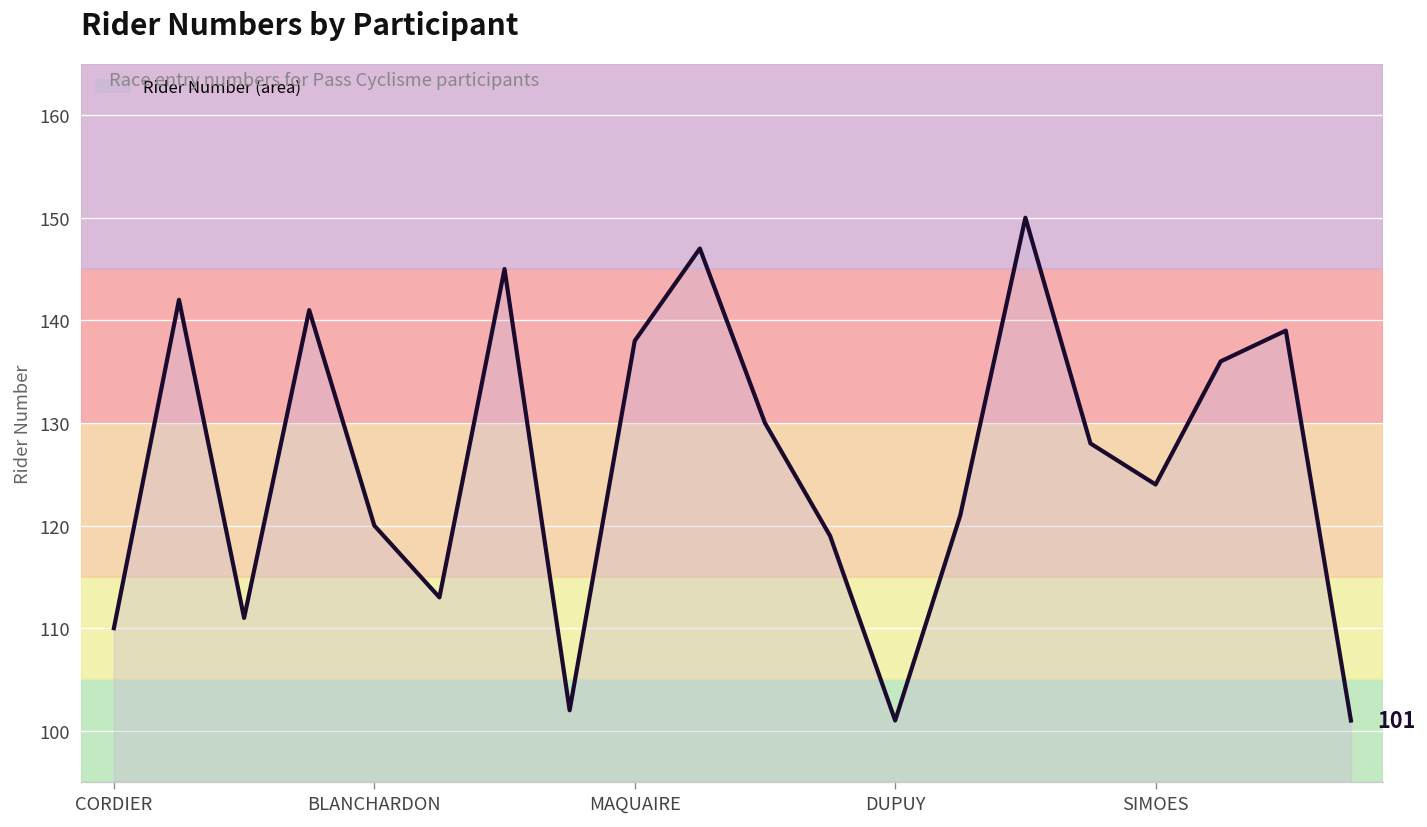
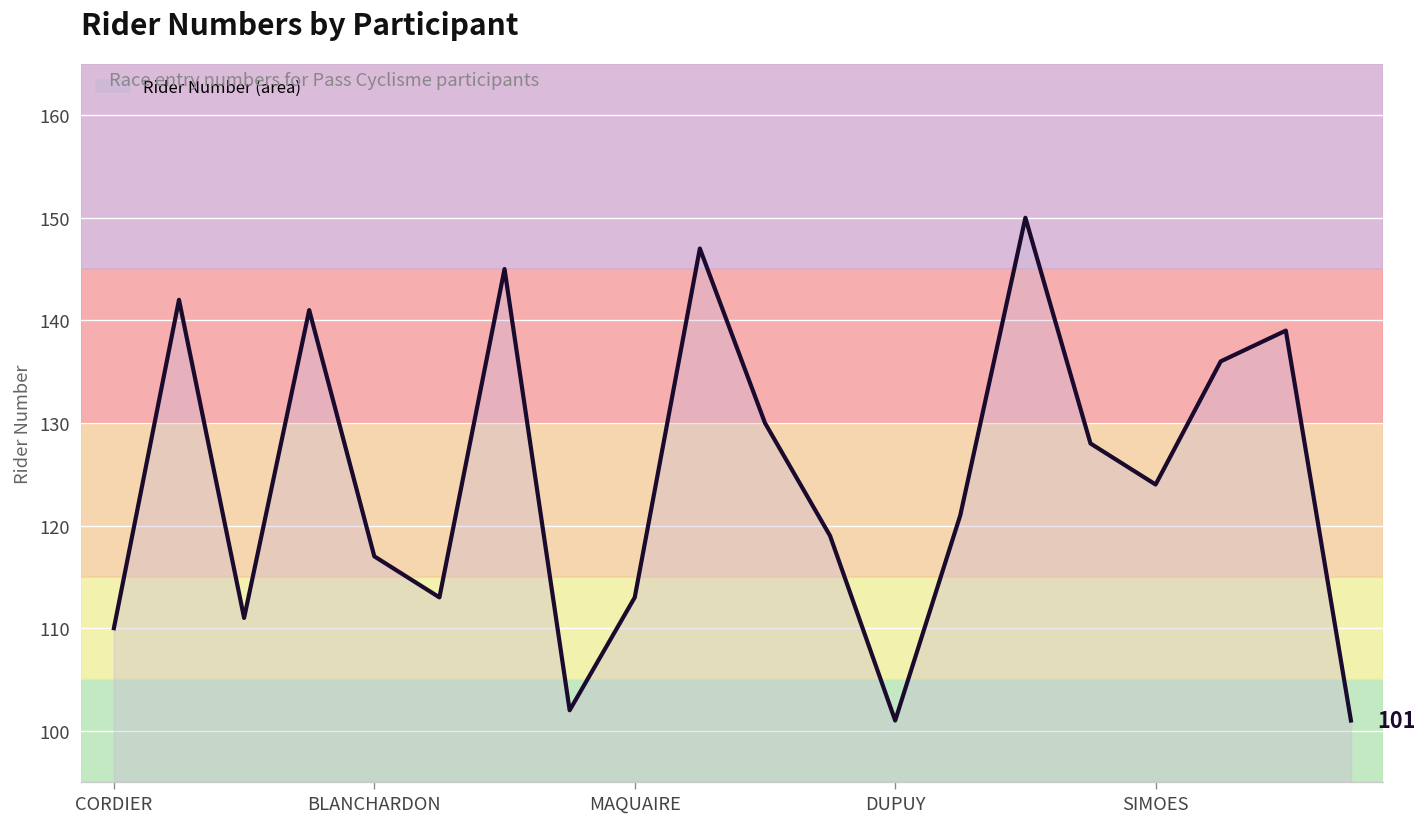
BLANCHARDON: 120 -> 117
MAQUAIRE: 138 -> 113
